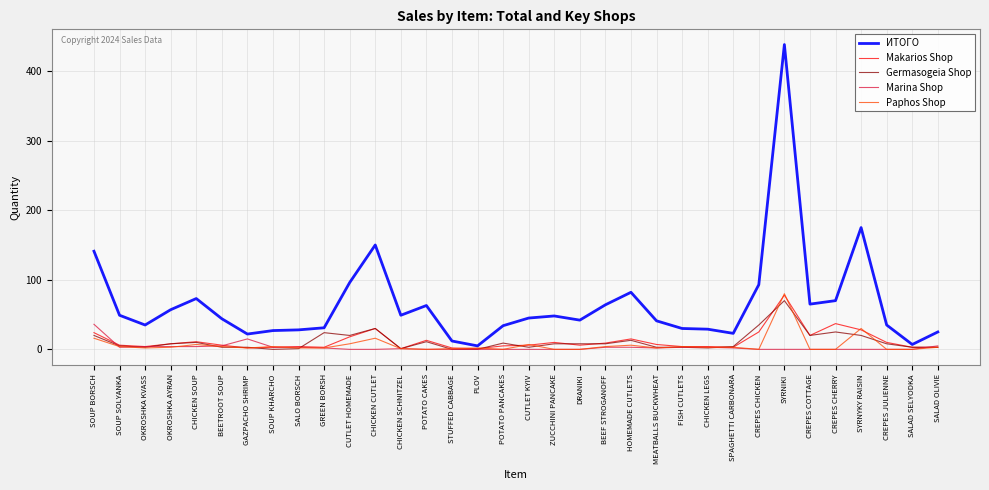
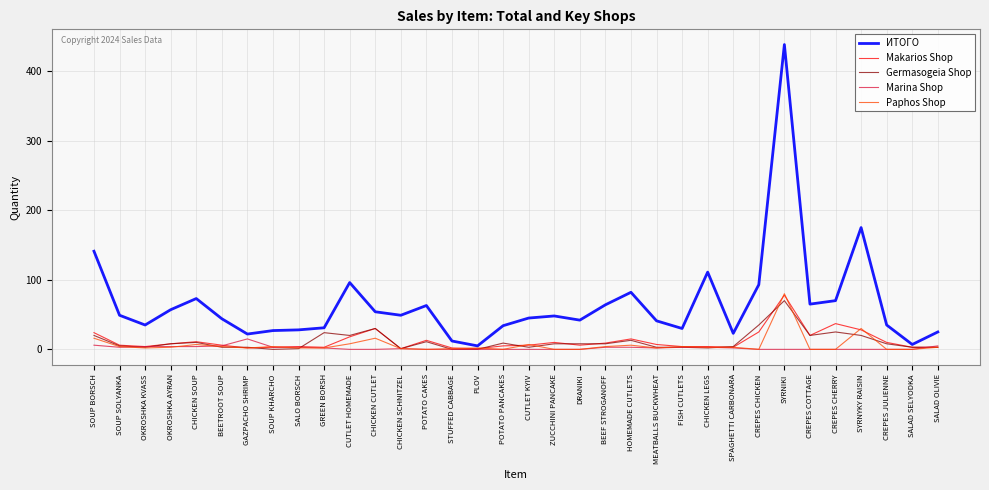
Marina Shop, SOUP BORSCH: 40 -> 10
ИТОГО, CHICKEN CUTLET: 150 -> 50
ИТОГО, CHICKEN LEGS: 30 -> 110
